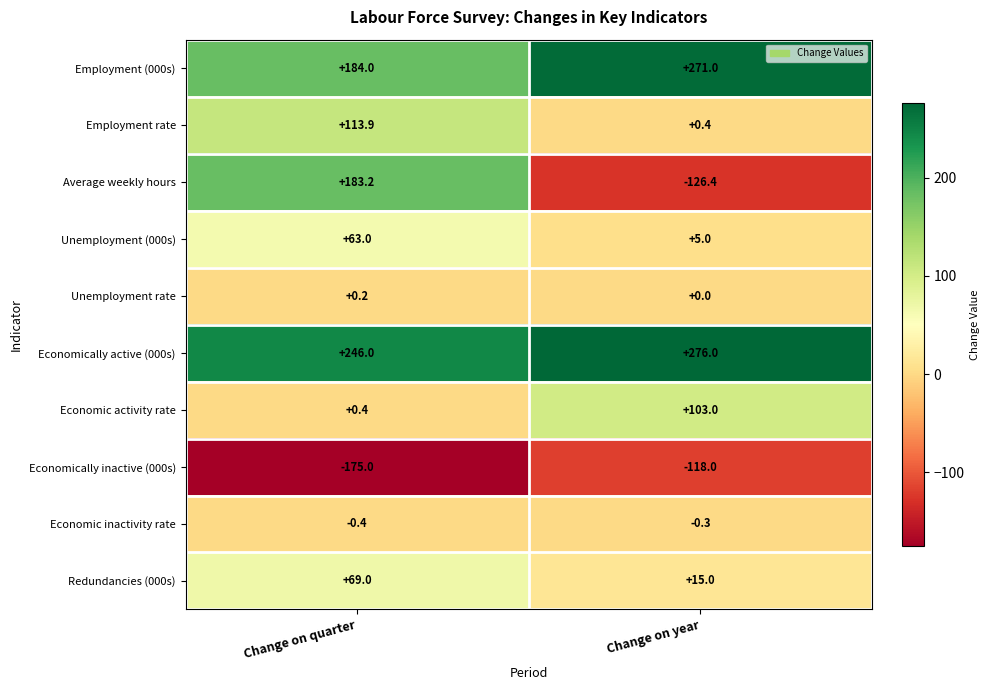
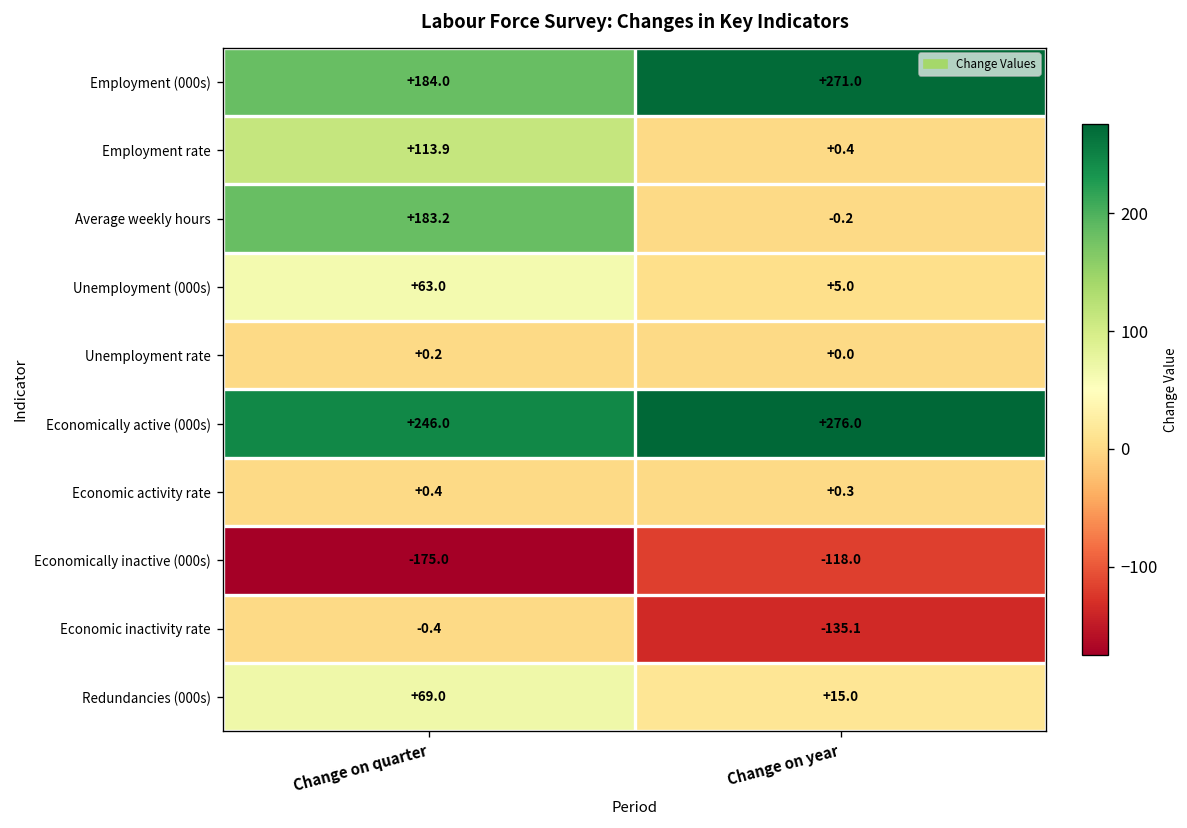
Average weekly hours, Change on year: -126.4 -> -0.2
Economic activity rate, Change on year: +103.0 -> +0.3
Economic inactivity rate, Change on year: -0.3 -> -135.1
